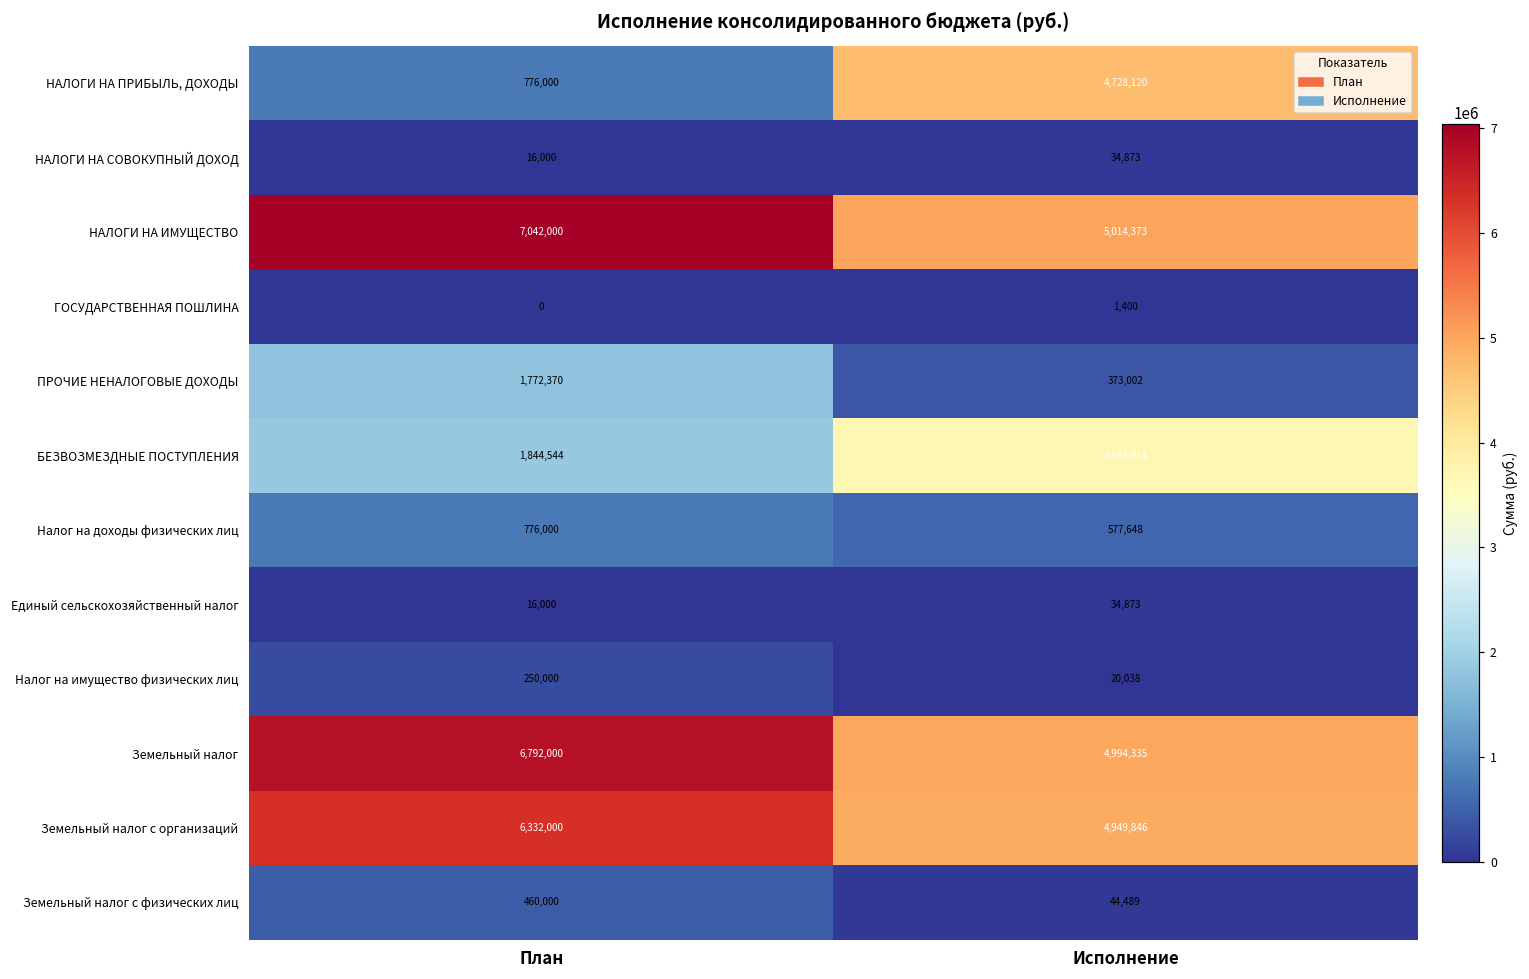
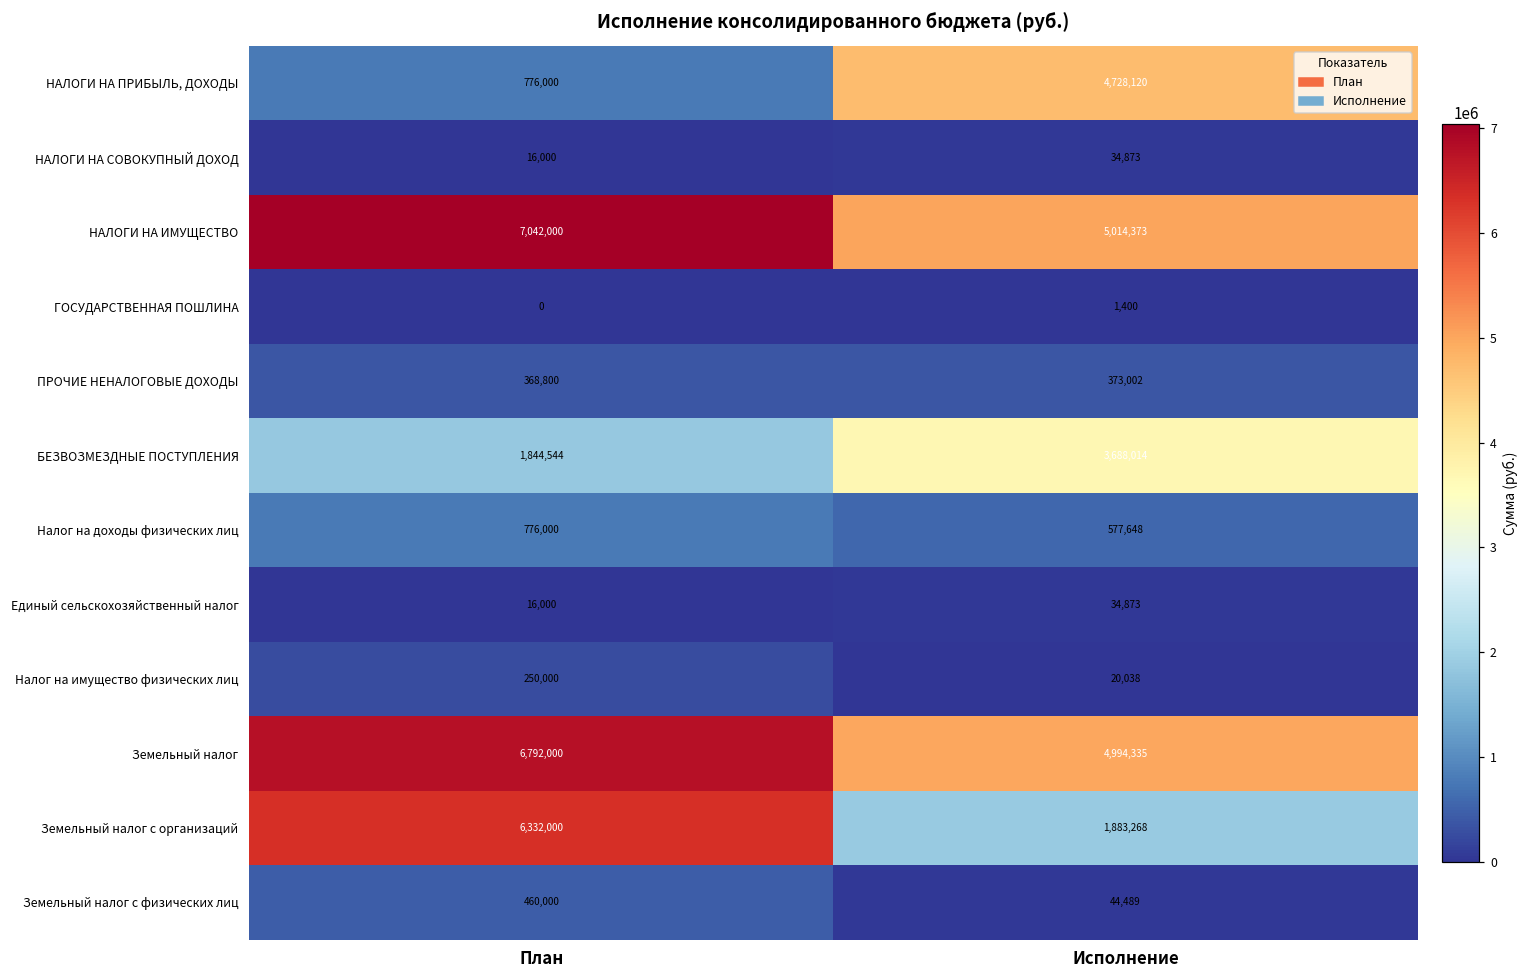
ПРОЧИЕ НЕНАЛОГОВЫЕ ДОХОДЫ, План: 1,772,370 -> 368,800
Земельный налог с организаций, Исполнение: 4,949,846 -> 1,883,268
